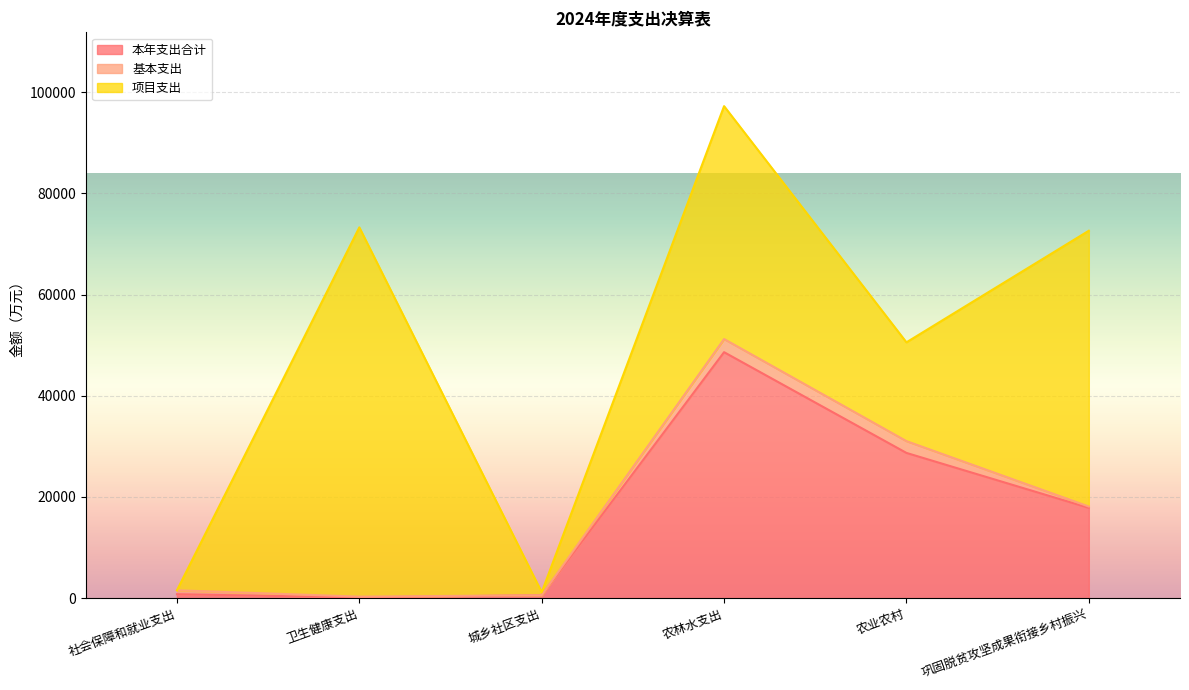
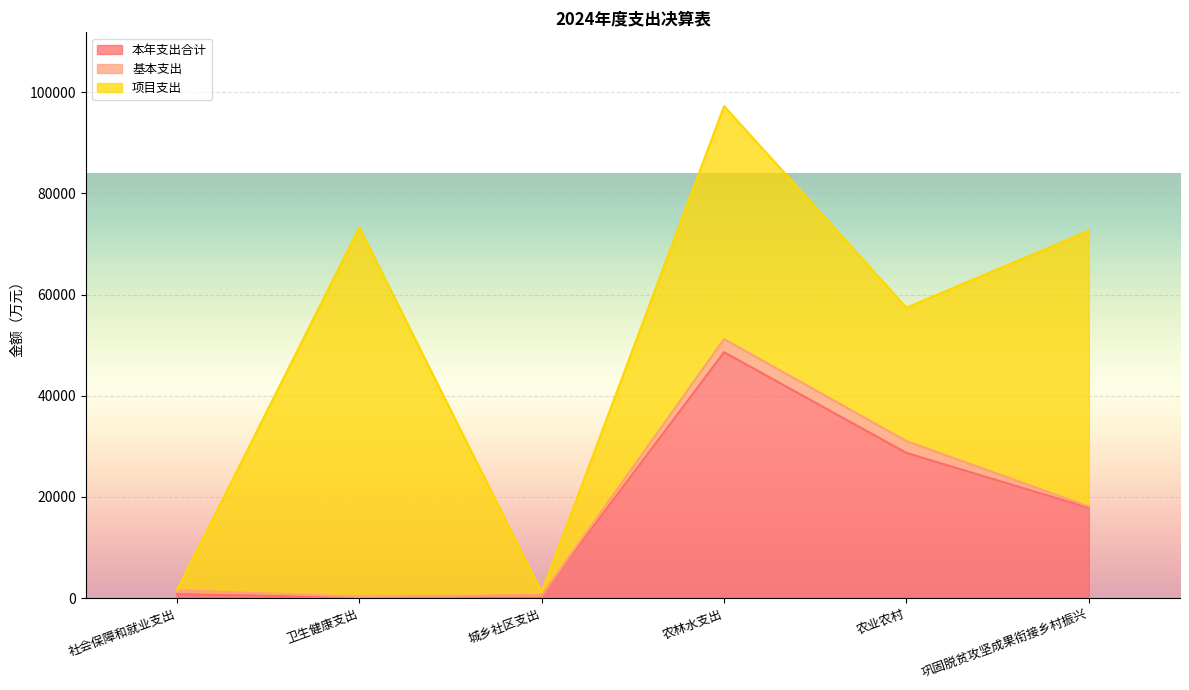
项目支出, 农业农村: 20000 -> 26000
